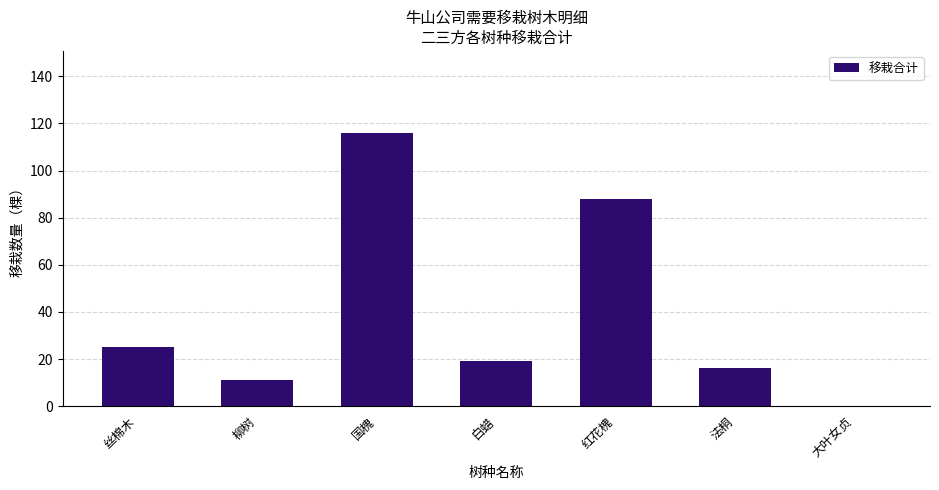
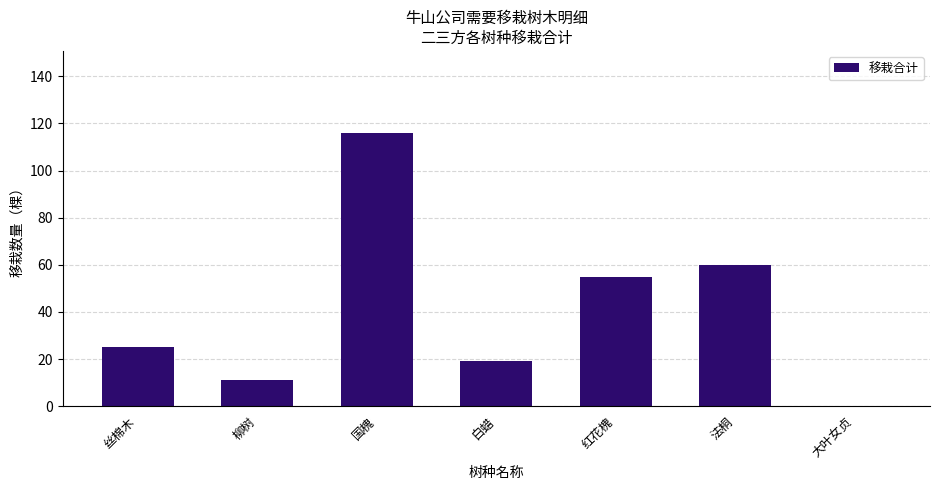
红花槐: 88 -> 55
法桐: 16 -> 60
